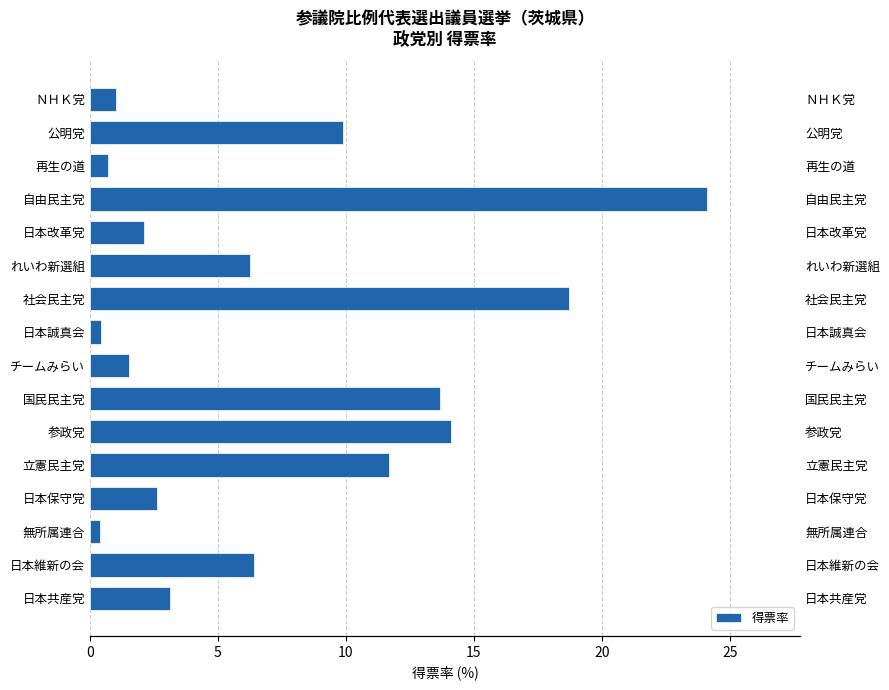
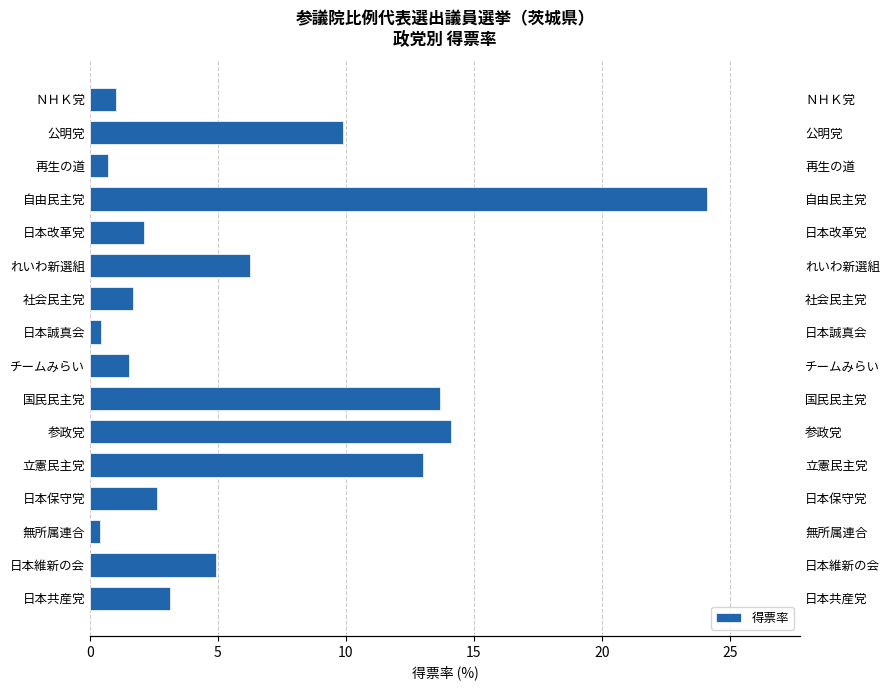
社会民主党: 18.7 -> 1.7
立憲民主党: 11.7 -> 13.0
日本維新の会: 6.4 -> 4.9
